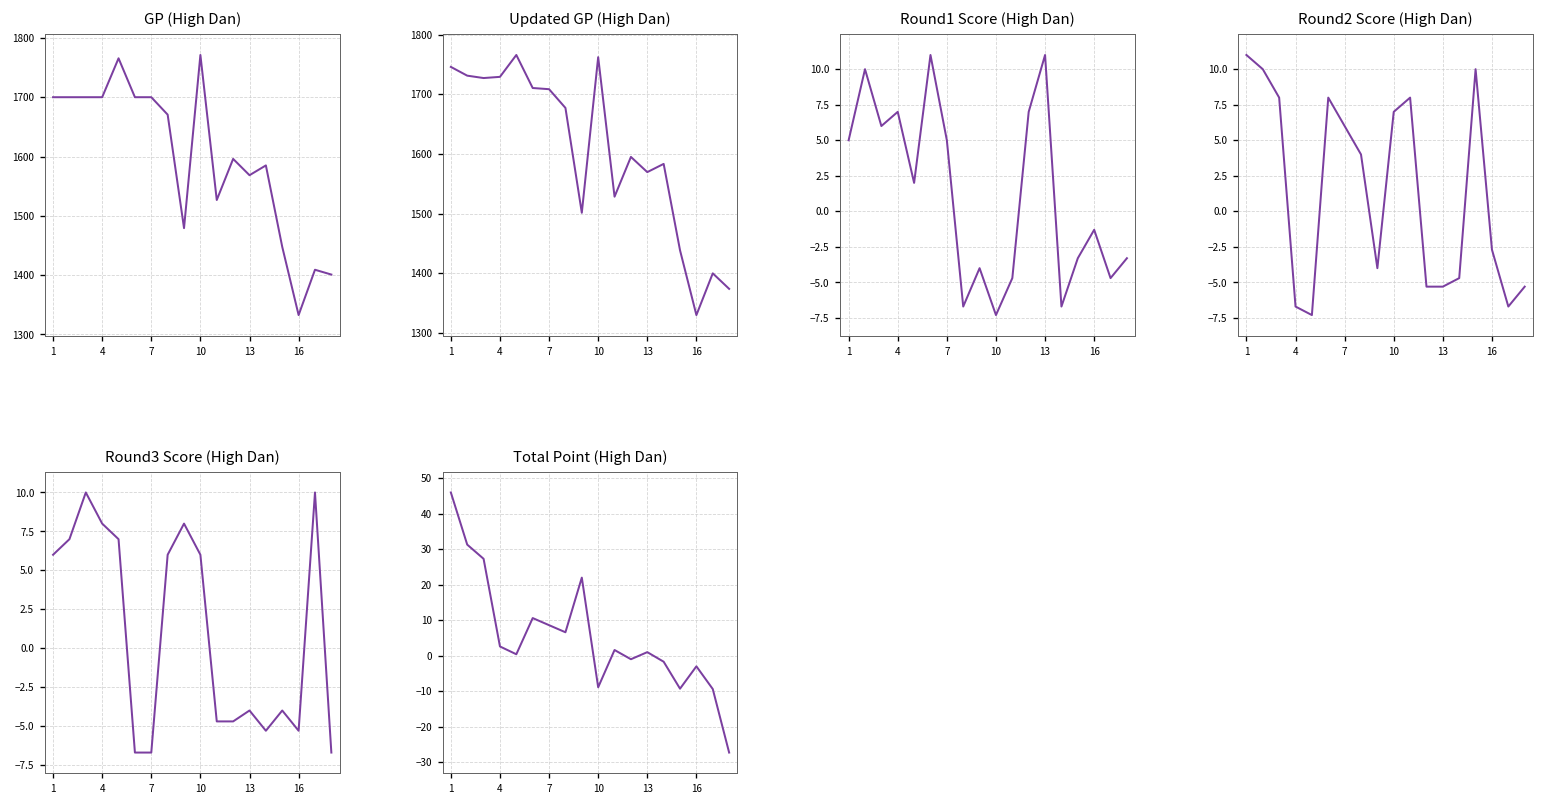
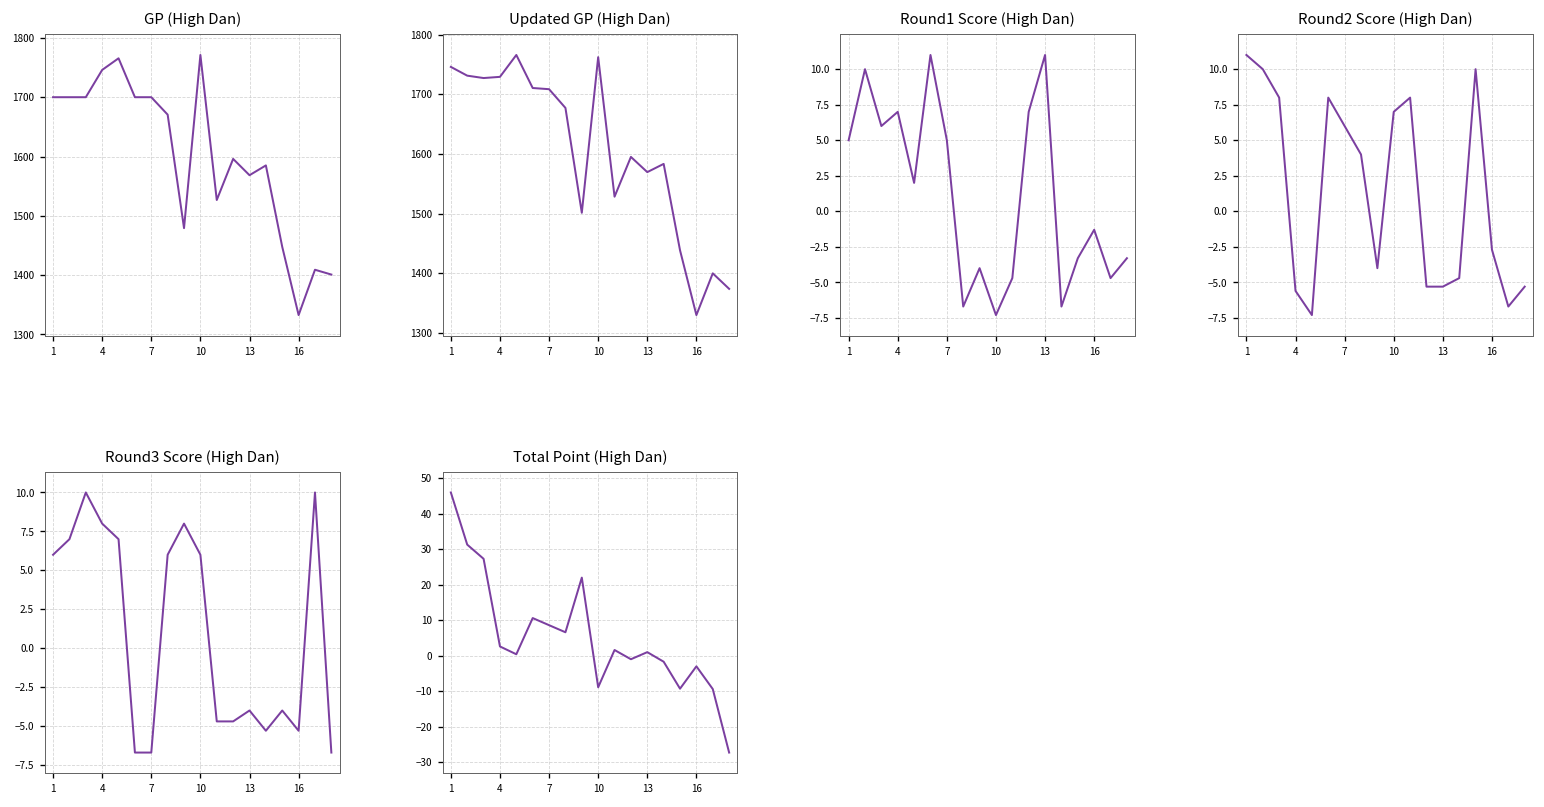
GP (High Dan), 4: 1700 -> 1750
Round2 Score (High Dan), 4: -6.7 -> -5.6
